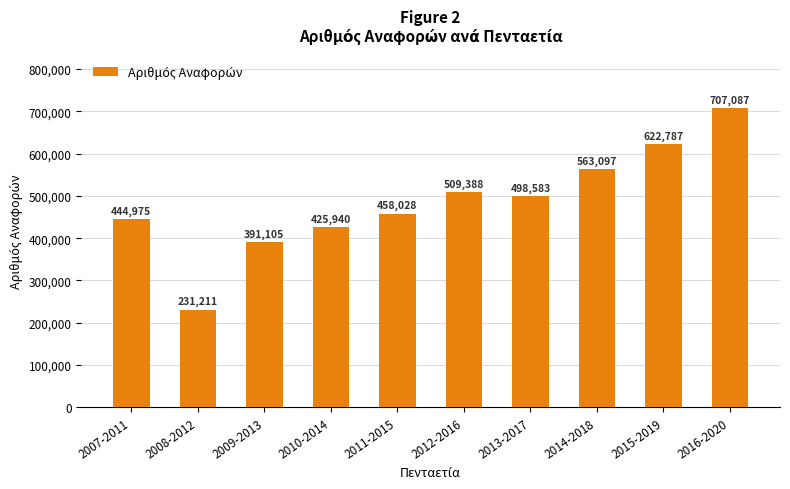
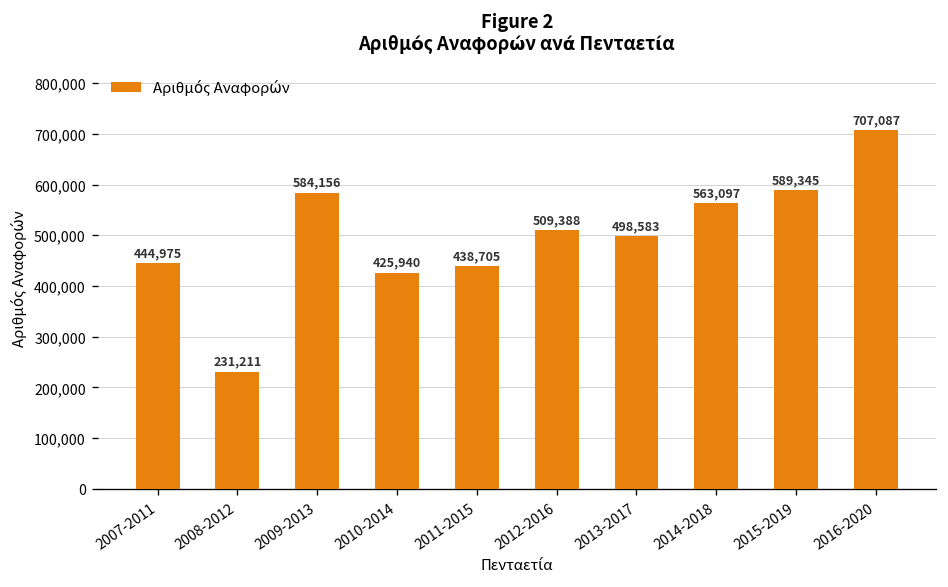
2009-2013: 391,105 -> 584,156
2011-2015: 458,028 -> 438,705
2015-2019: 622,787 -> 589,345
